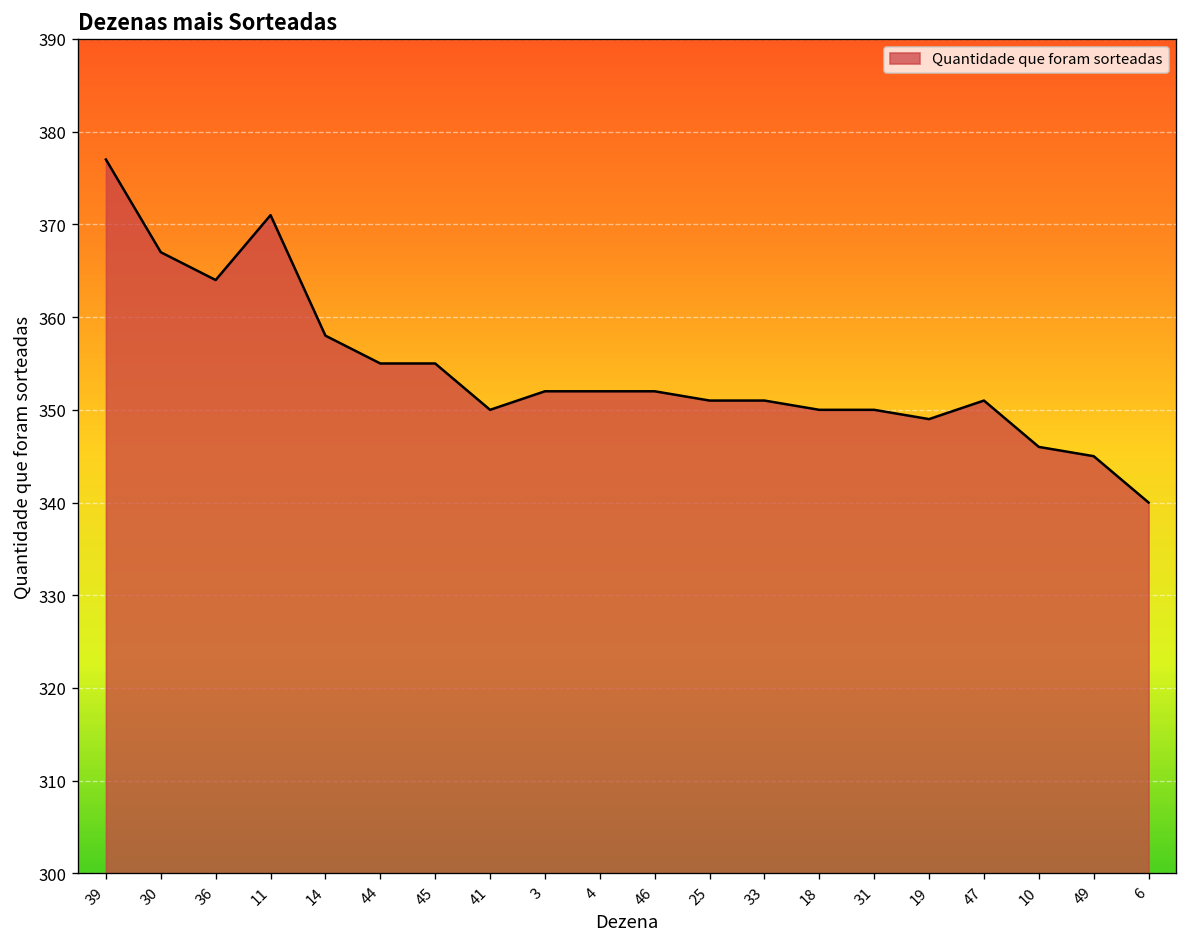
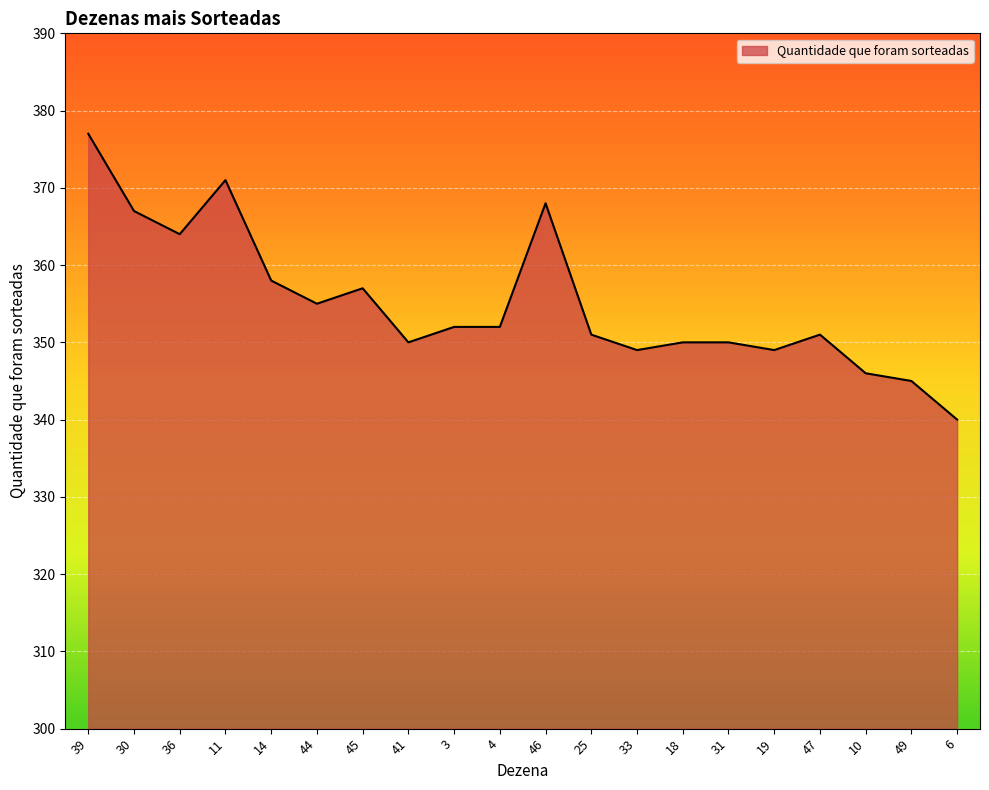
45: 355 -> 357
46: 352 -> 368
33: 351 -> 349
